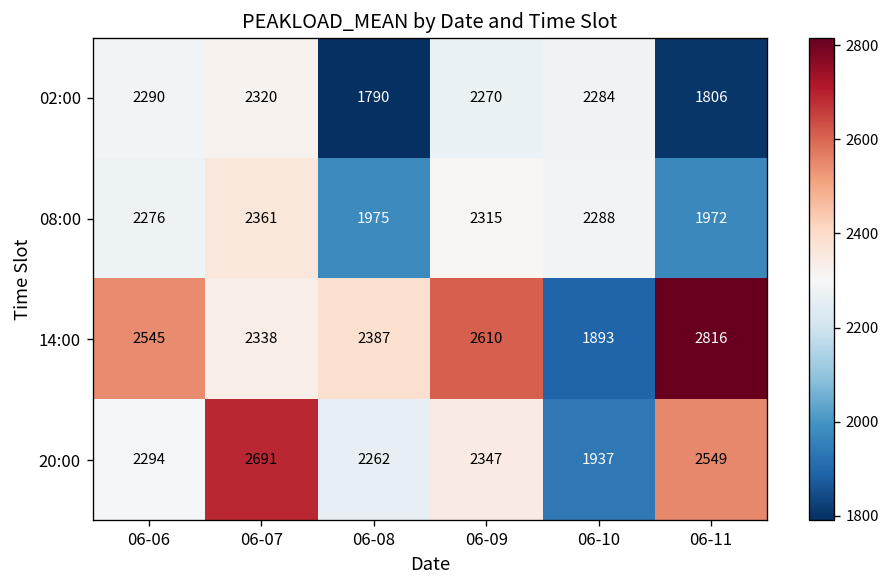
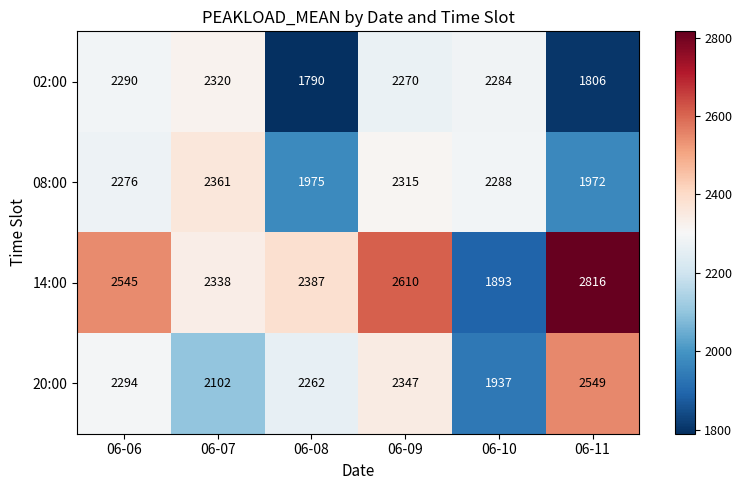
20:00, 06-07: 2691 -> 2102
